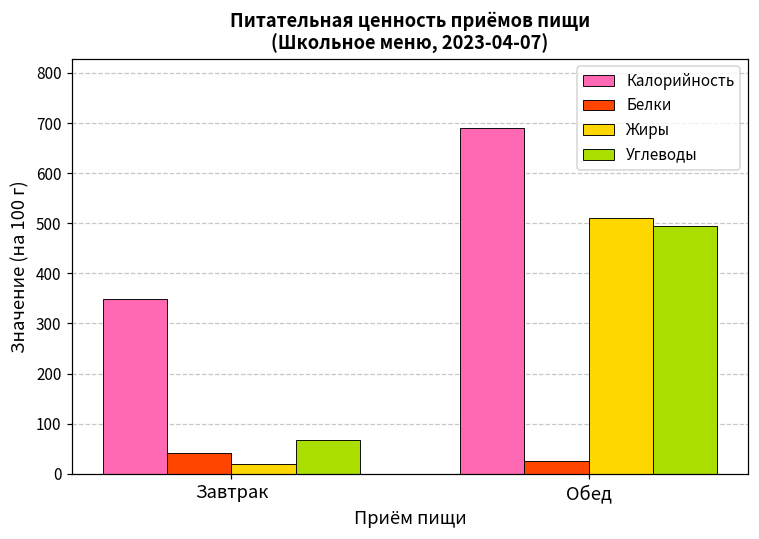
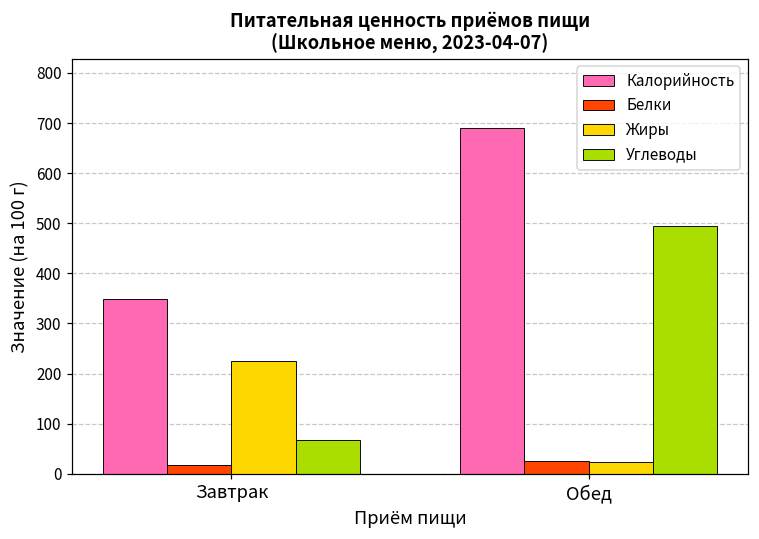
Белки, Завтрак: 40 -> 20
Жиры, Завтрак: 20 -> 230
Жиры, Обед: 510 -> 20
